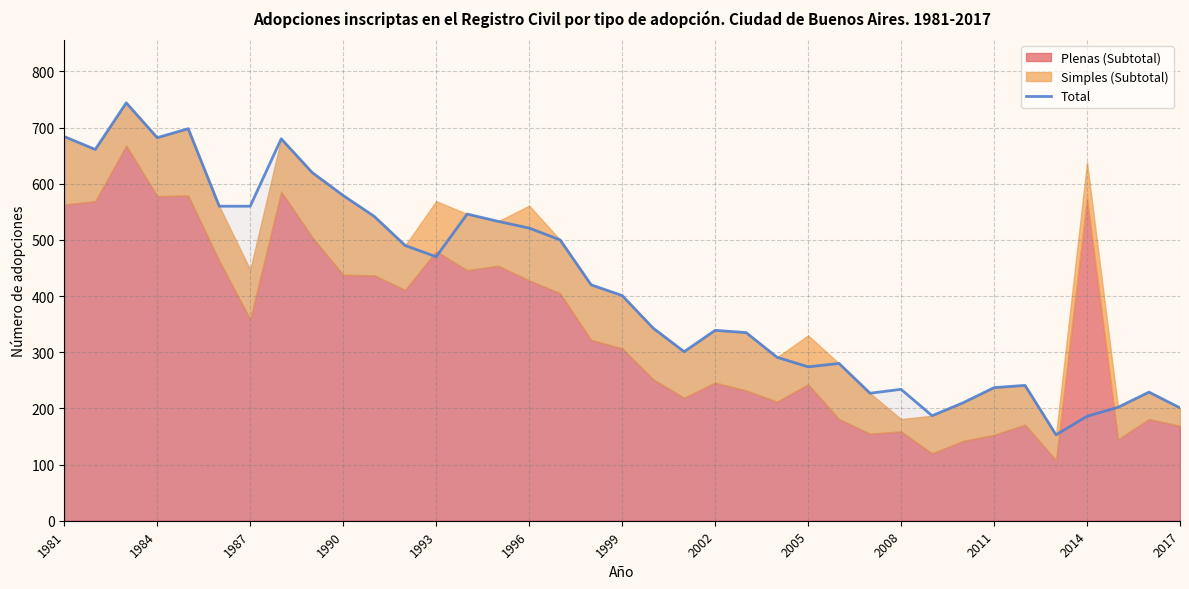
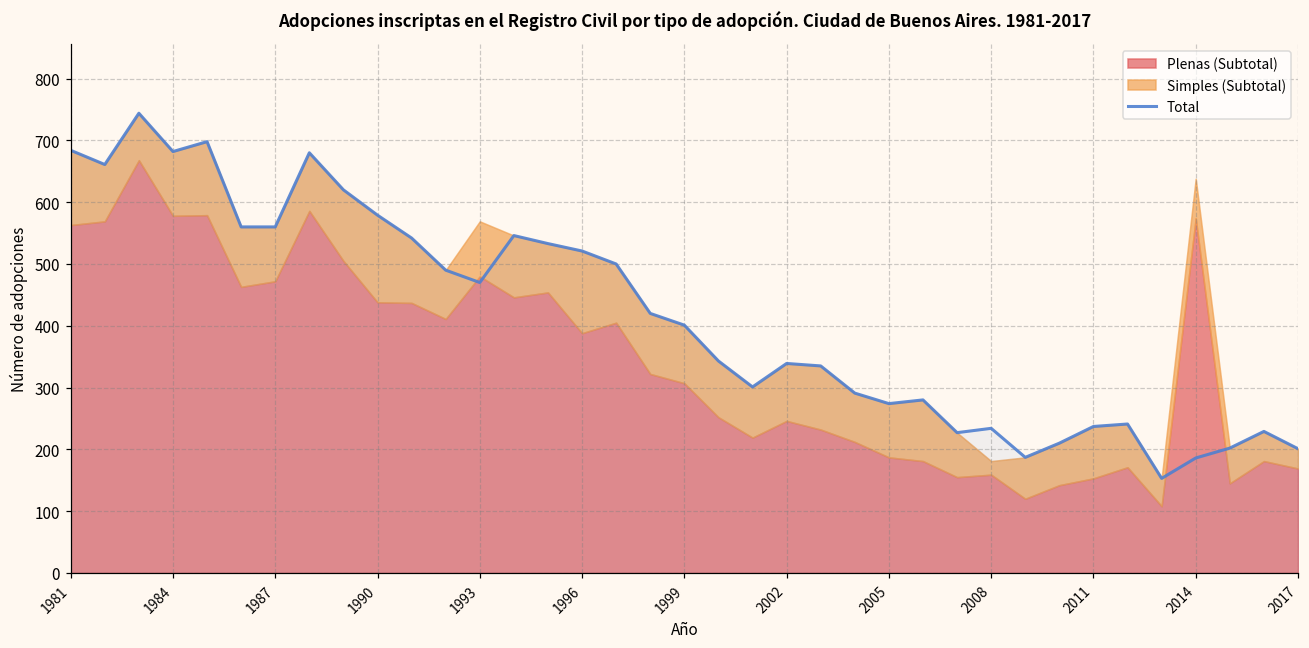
Plenas (Subtotal), 1987: 360 -> 470
Plenas (Subtotal), 1996: 430 -> 390
Plenas (Subtotal), 2005: 240 -> 190
